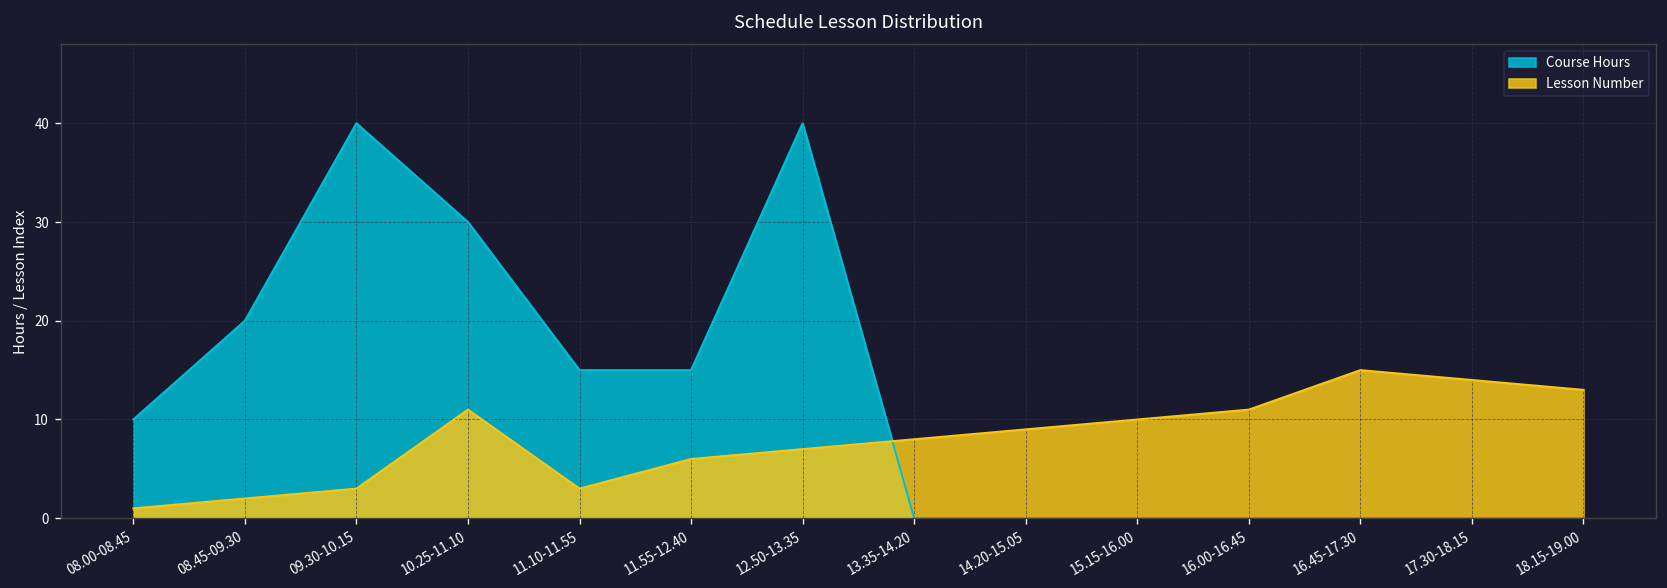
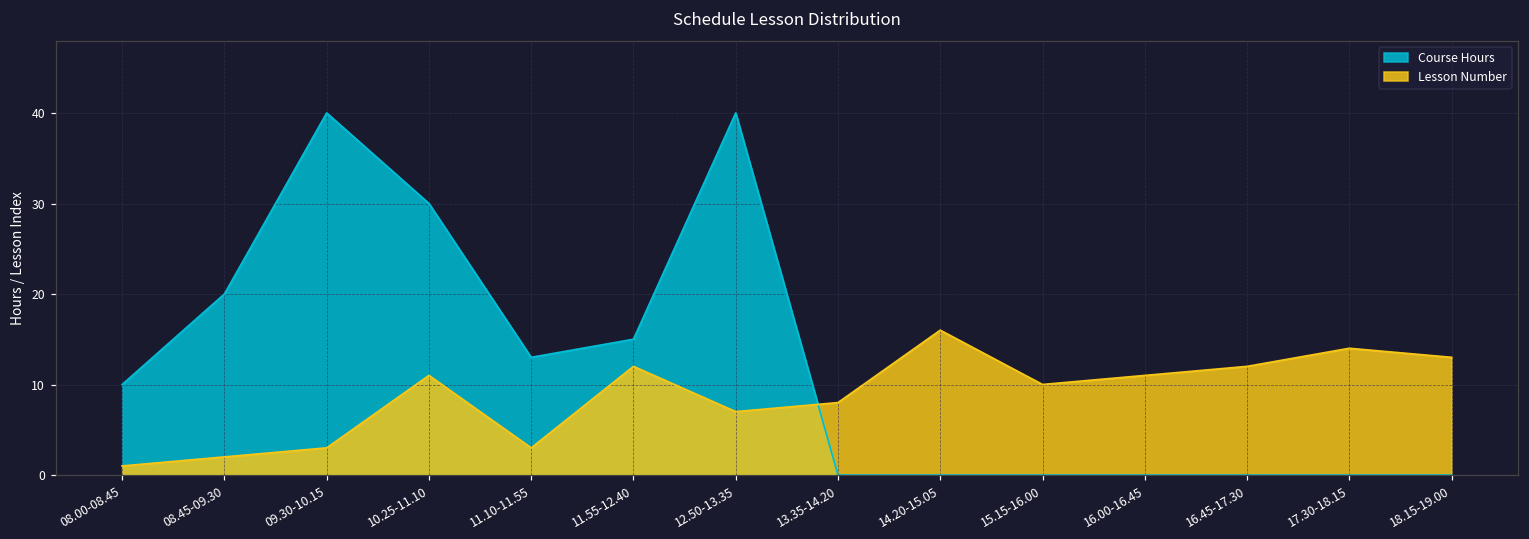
Course Hours, 11.10-11.55: 15 -> 13
Lesson Number, 11.55-12.40: 6 -> 12
Lesson Number, 14.20-15.05: 9 -> 16
Lesson Number, 16.45-17.30: 15 -> 12
